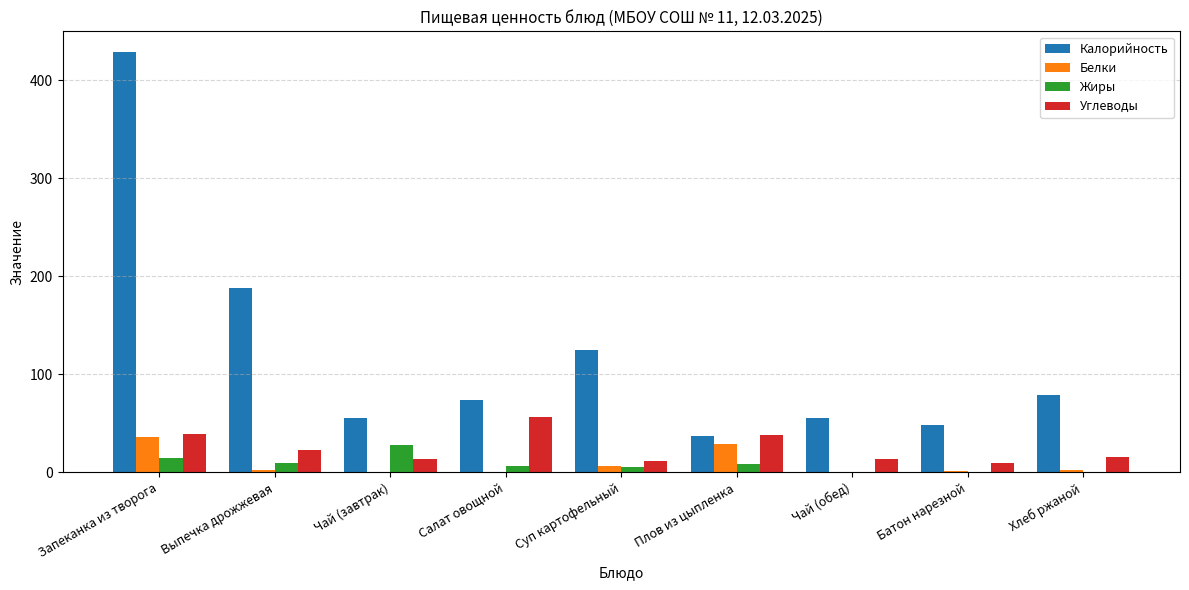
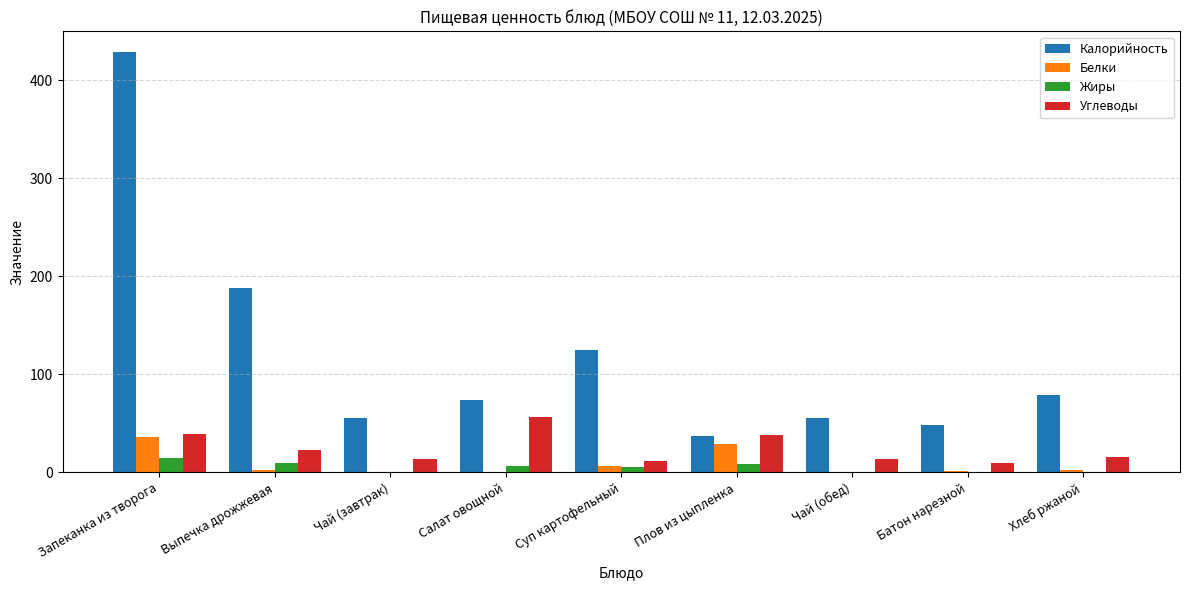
Жиры, Чай (завтрак): 30 -> 0
